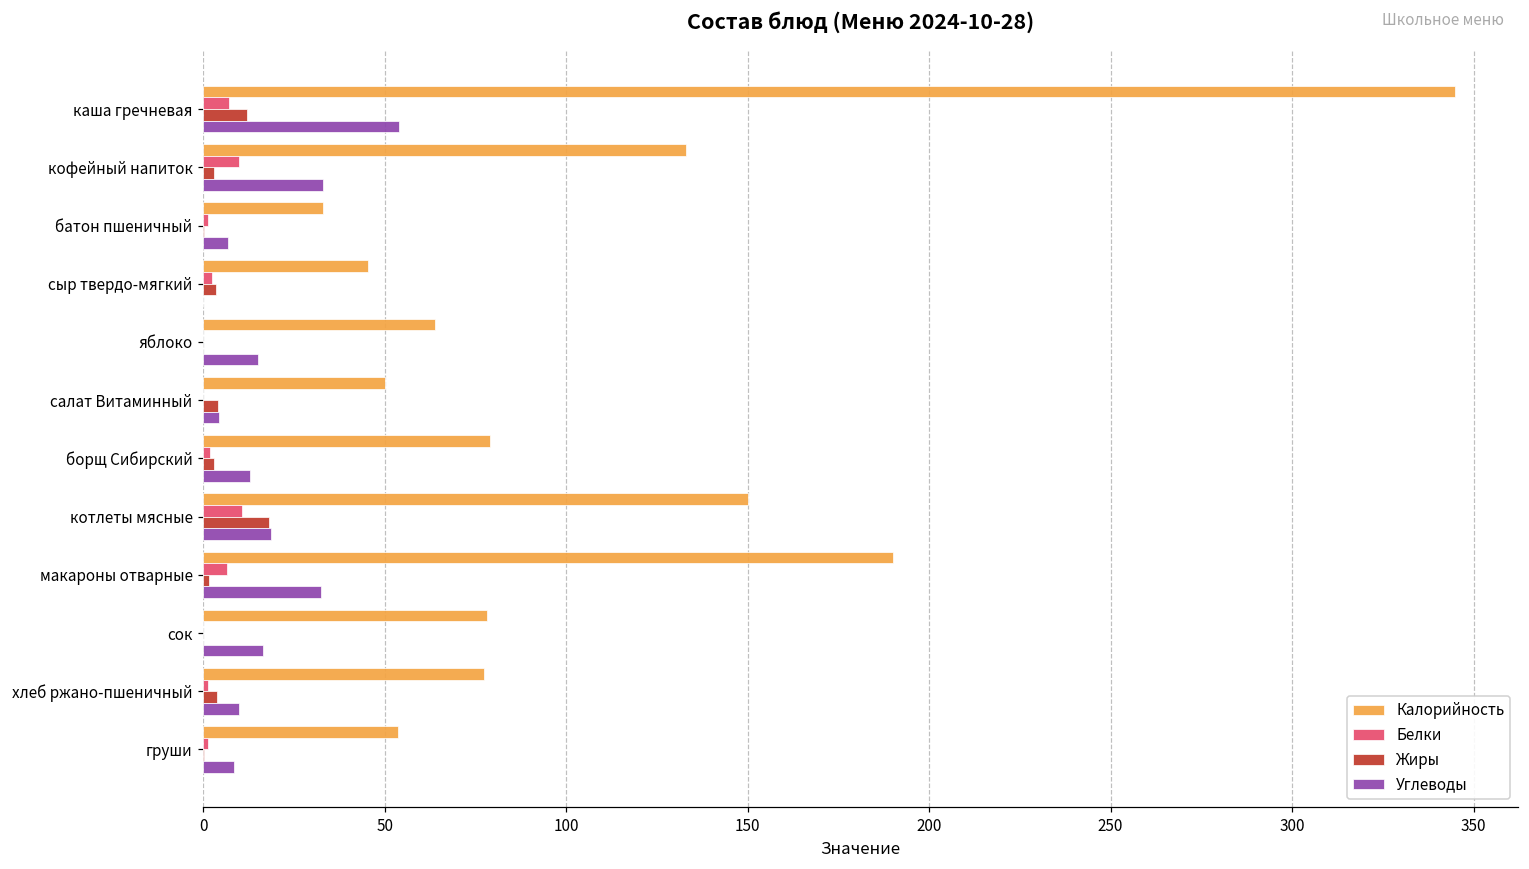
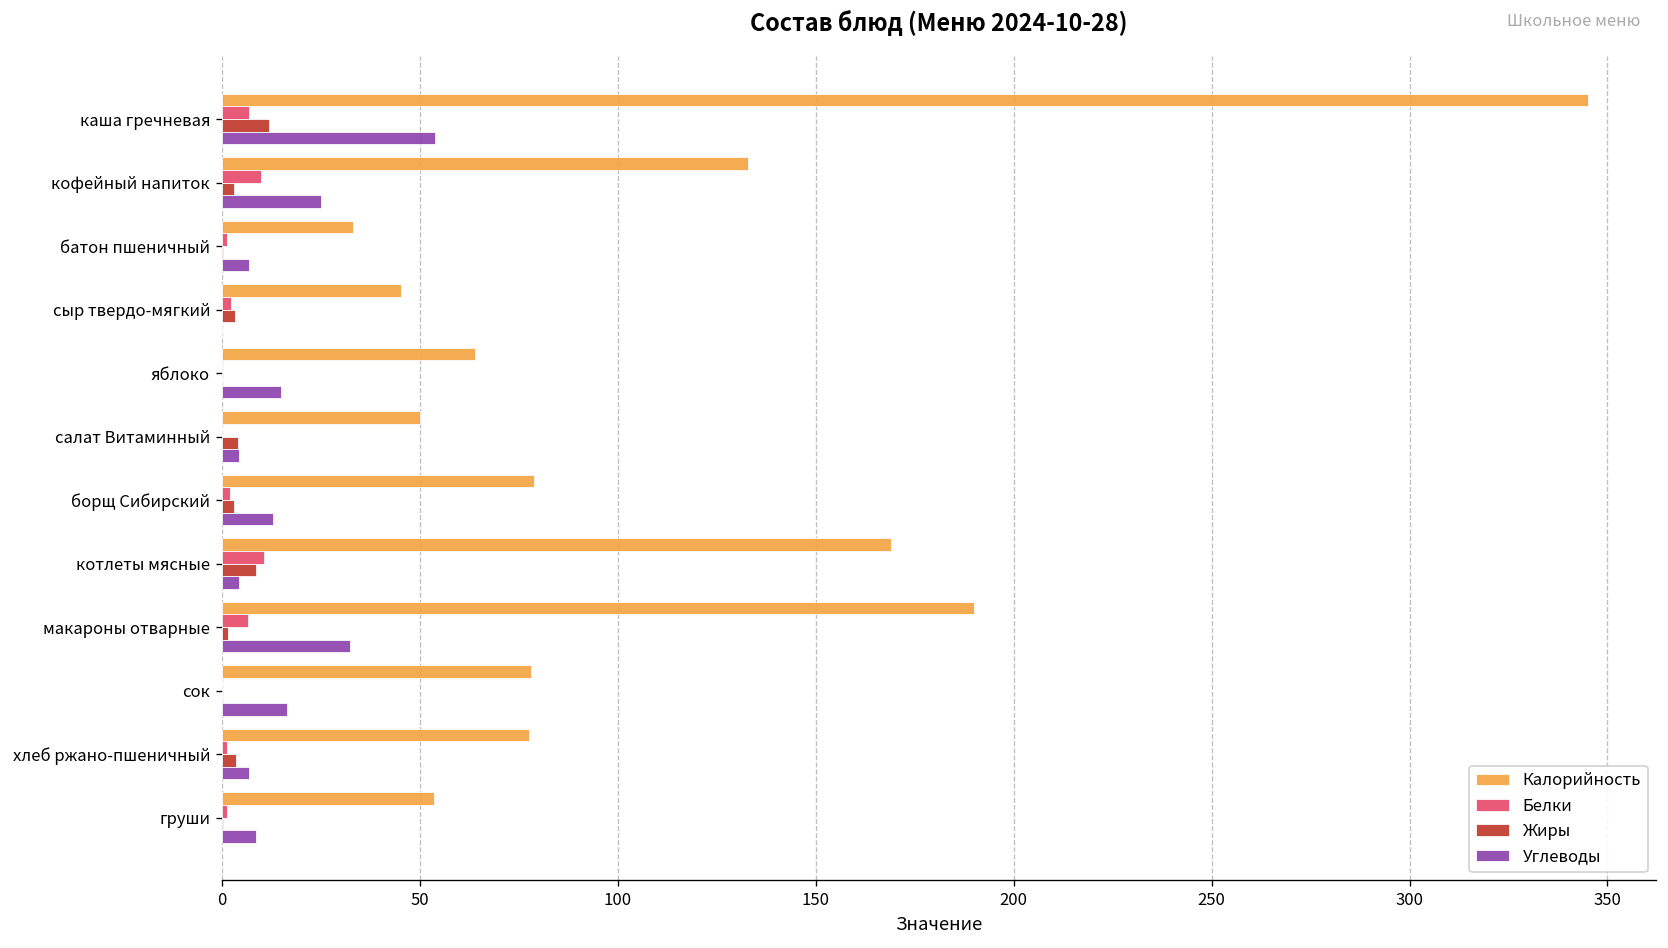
Углеводы, кофейный напиток: 33 -> 25
Калорийность, котлеты мясные: 150 -> 169
Жиры, котлеты мясные: 18 -> 9
Углеводы, котлеты мясные: 19 -> 4
Углеводы, хлеб ржано-пшеничный: 10 -> 7
